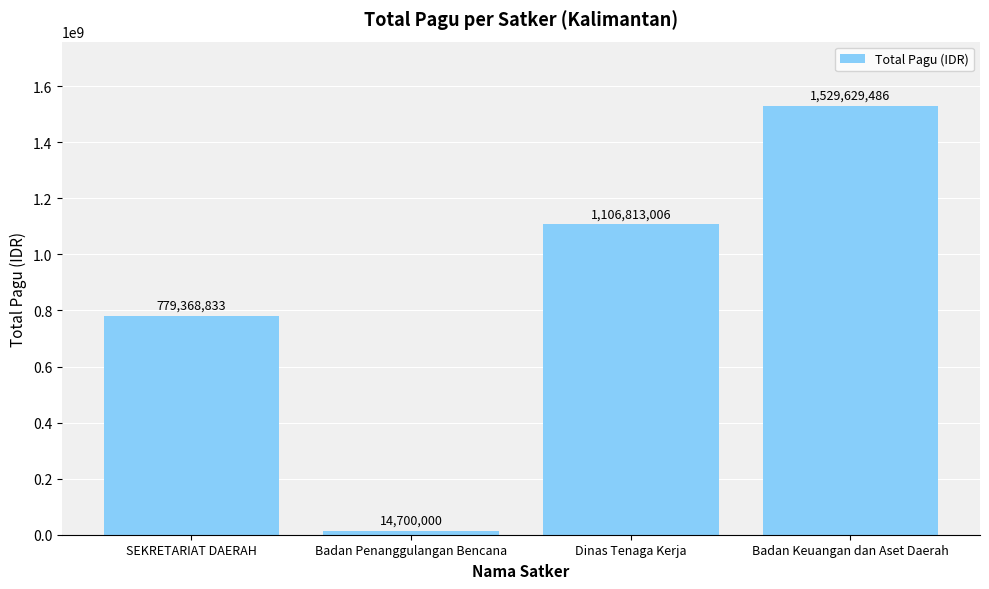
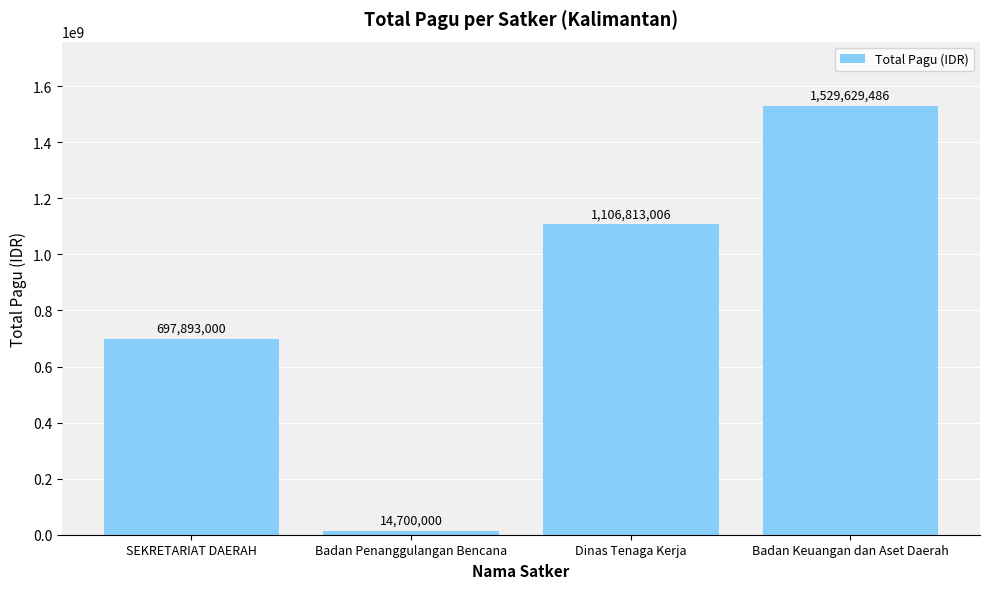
SEKRETARIAT DAERAH: 779,368,833 -> 697,893,000
